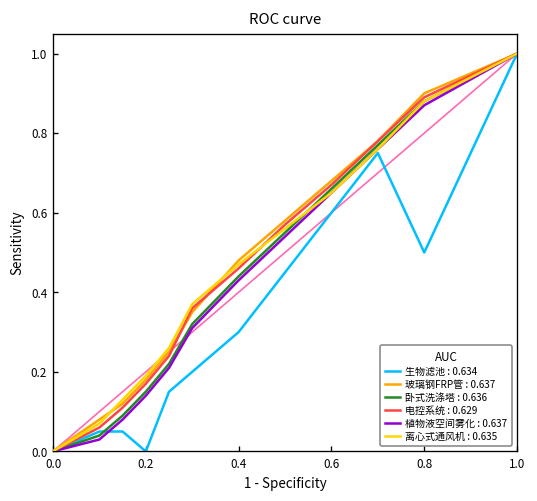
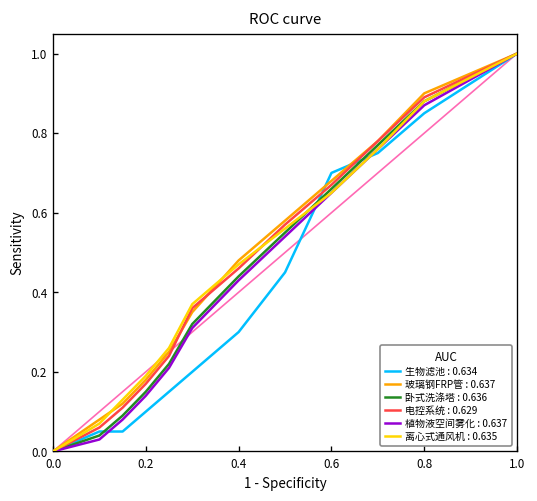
生物滤池 : 0.634, 0.2: 0.0 -> 0.1
生物滤池 : 0.634, 0.6: 0.6 -> 0.7
生物滤池 : 0.634, 0.8: 0.50 -> 0.85
